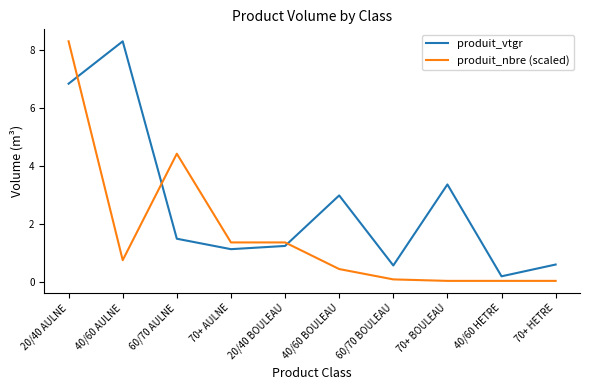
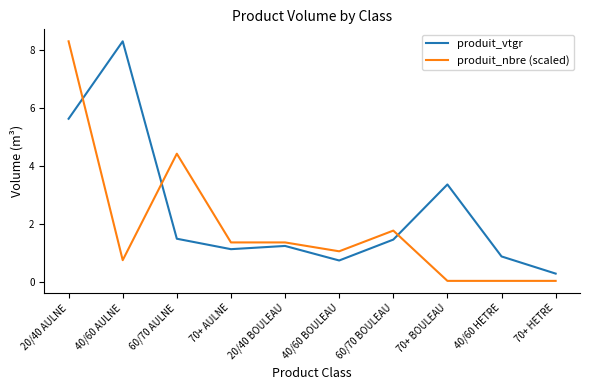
produit_vtgr, 20/40 AULNE: 6.8 -> 5.6
produit_vtgr, 40/60 BOULEAU: 3.0 -> 0.8
produit_nbre (scaled), 40/60 BOULEAU: 0.5 -> 1.1
produit_vtgr, 60/70 BOULEAU: 0.6 -> 1.5
produit_nbre (scaled), 60/70 BOULEAU: 0.1 -> 1.8
produit_vtgr, 40/60 HETRE: 0.2 -> 0.9
produit_vtgr, 70+ HETRE: 0.6 -> 0.3
